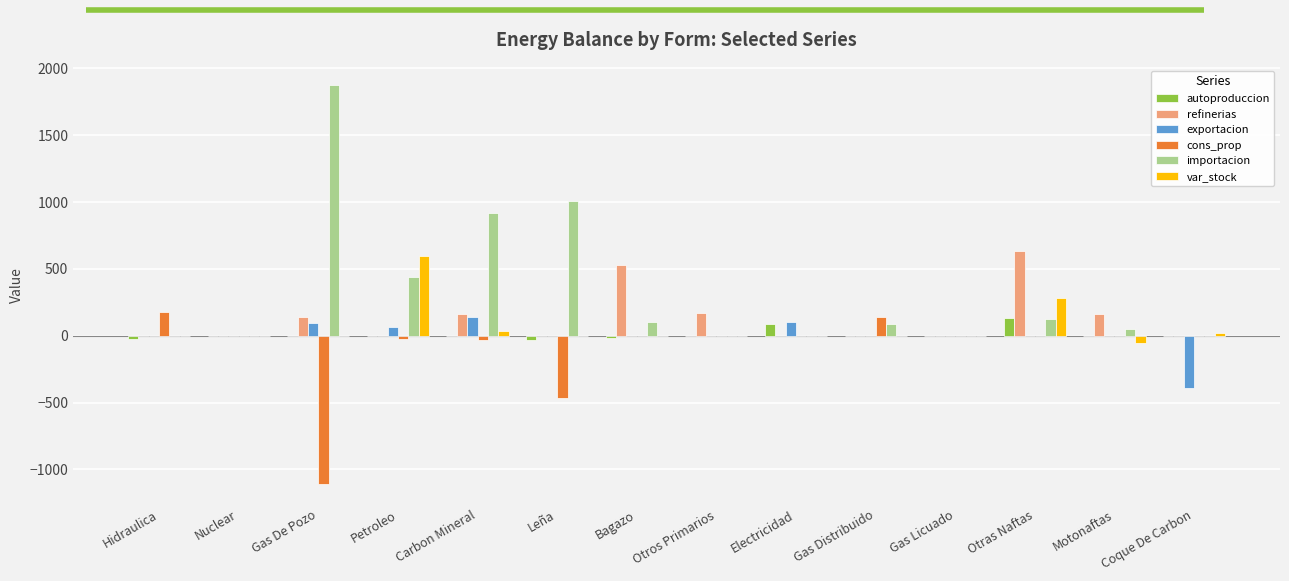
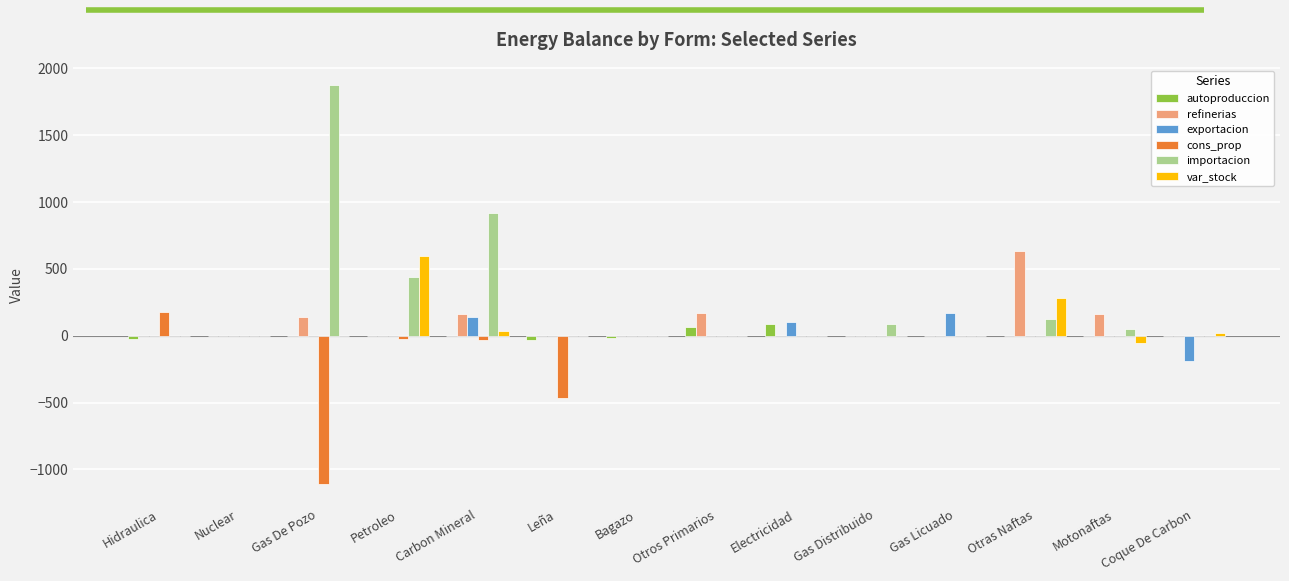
exportacion, Gas De Pozo: 100 -> 0
exportacion, Petroleo: 60 -> 0
importacion, Leña: 1010 -> 0
refinerias, Bagazo: 530 -> 0
importacion, Bagazo: 100 -> 0
autoproduccion, Otros Primarios: 0 -> 70
cons_prop, Gas Distribuido: 140 -> 0
exportacion, Gas Licuado: 0 -> 170
autoproduccion, Otras Naftas: 140 -> 0
exportacion, Coque De Carbon: -390 -> -190
